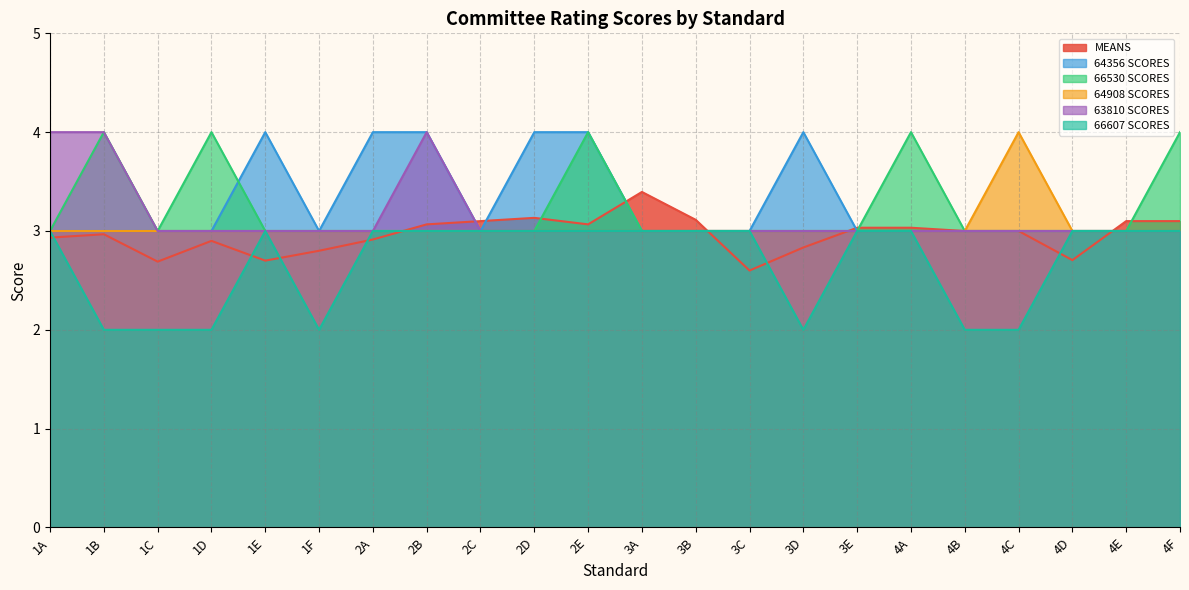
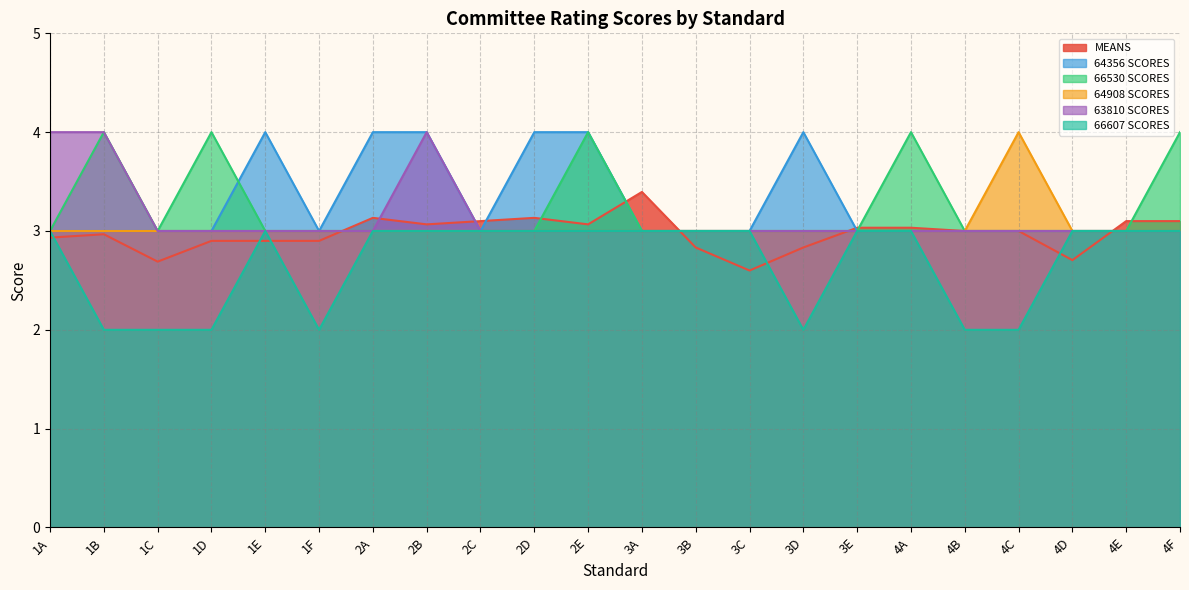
MEANS, 1E: 2.7 -> 2.9
MEANS, 1F: 2.8 -> 2.9
MEANS, 2A: 2.9 -> 3.1
MEANS, 3B: 3.1 -> 2.8
